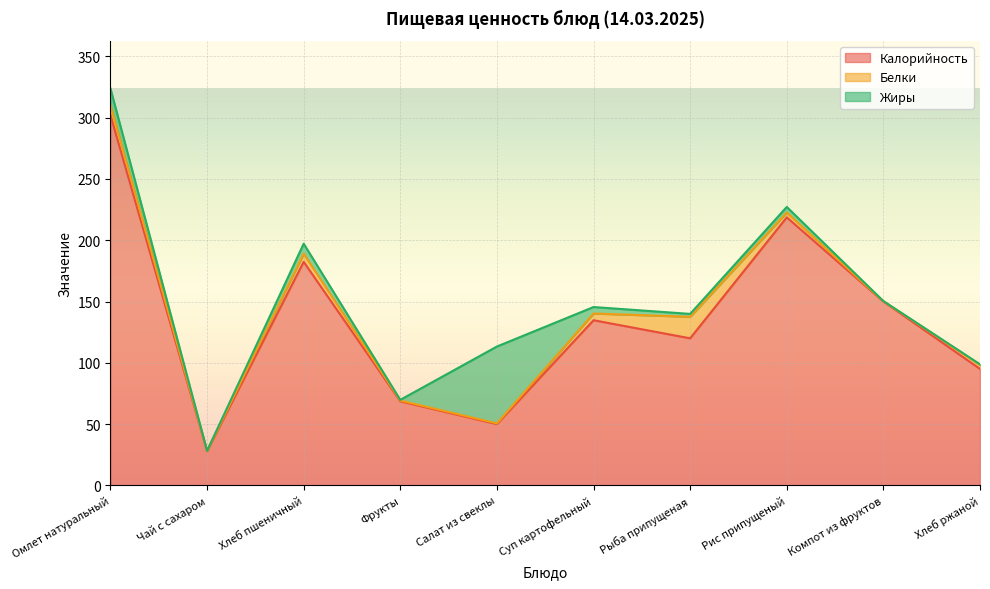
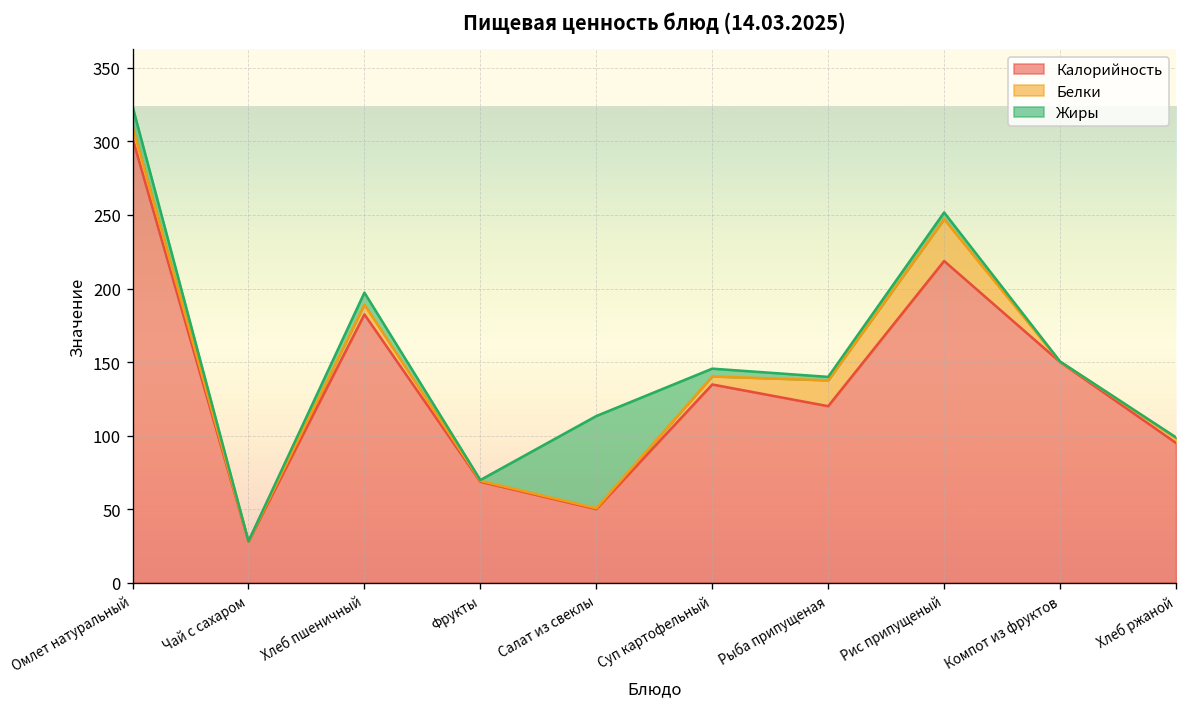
Белки, Рис припущеный: 4 -> 28
